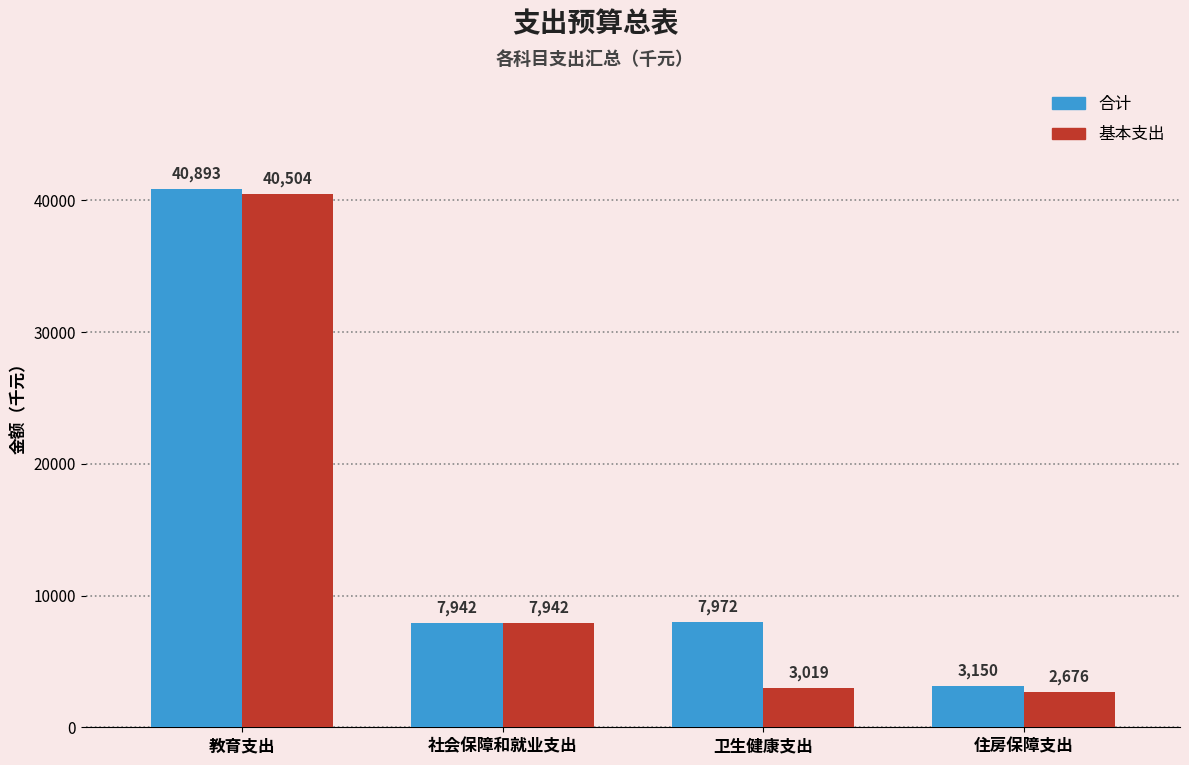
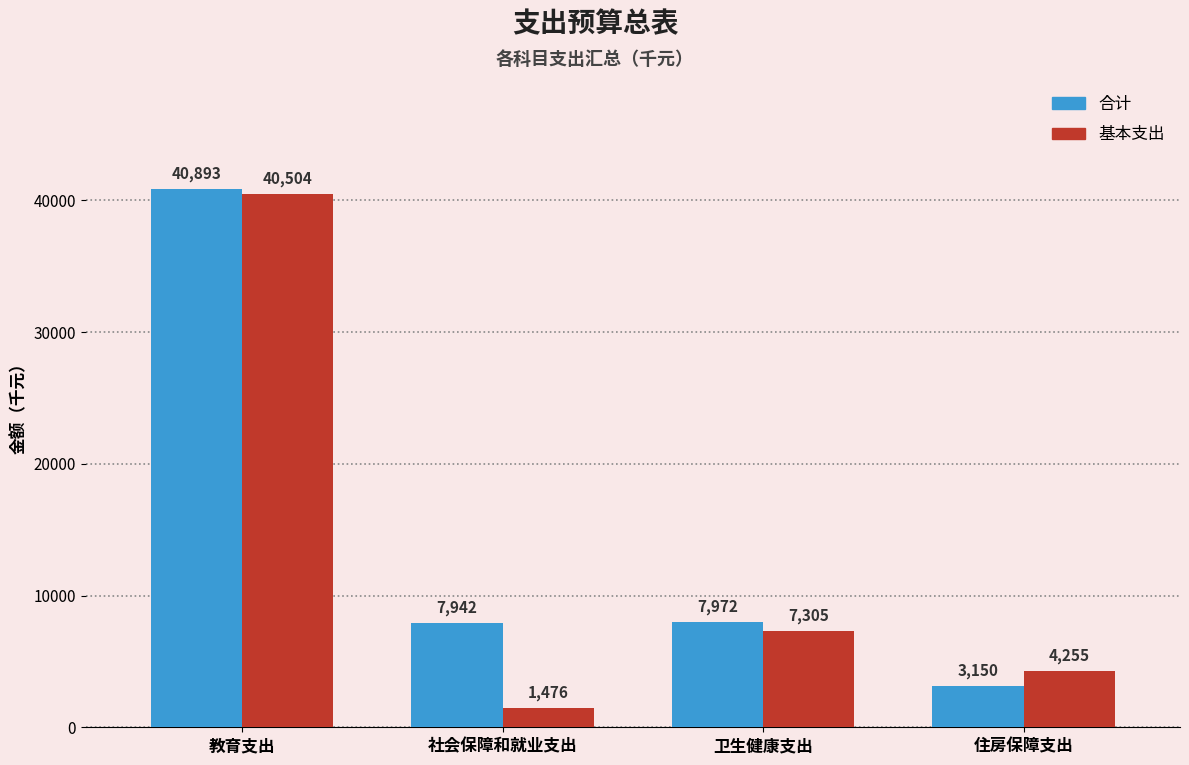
基本支出, 社会保障和就业支出: 7,942 -> 1,476
基本支出, 卫生健康支出: 3,019 -> 7,305
基本支出, 住房保障支出: 2,676 -> 4,255
